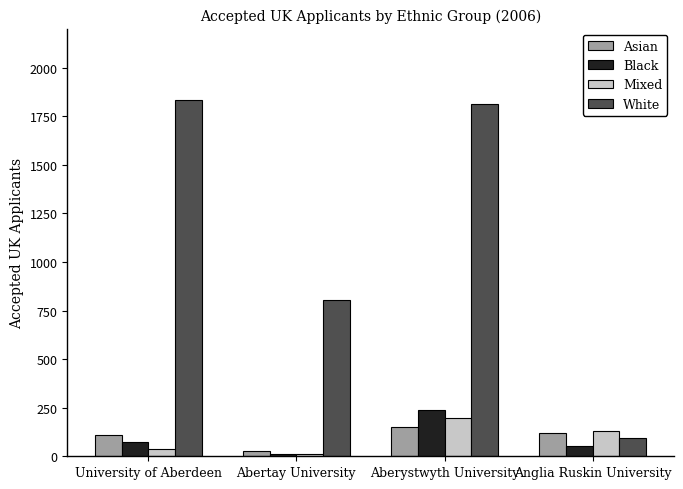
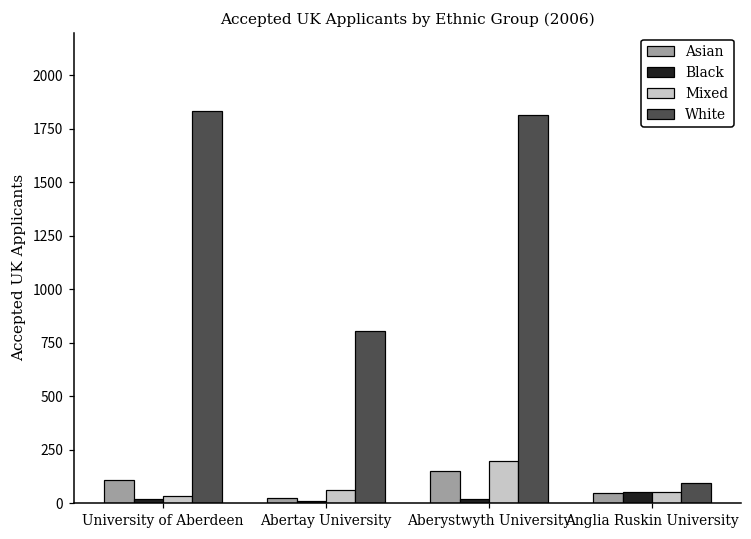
Black, University of Aberdeen: 70 -> 20
Mixed, Abertay University: 10 -> 60
Black, Aberystwyth University: 240 -> 20
Asian, Anglia Ruskin University: 120 -> 50
Mixed, Anglia Ruskin University: 130 -> 50
